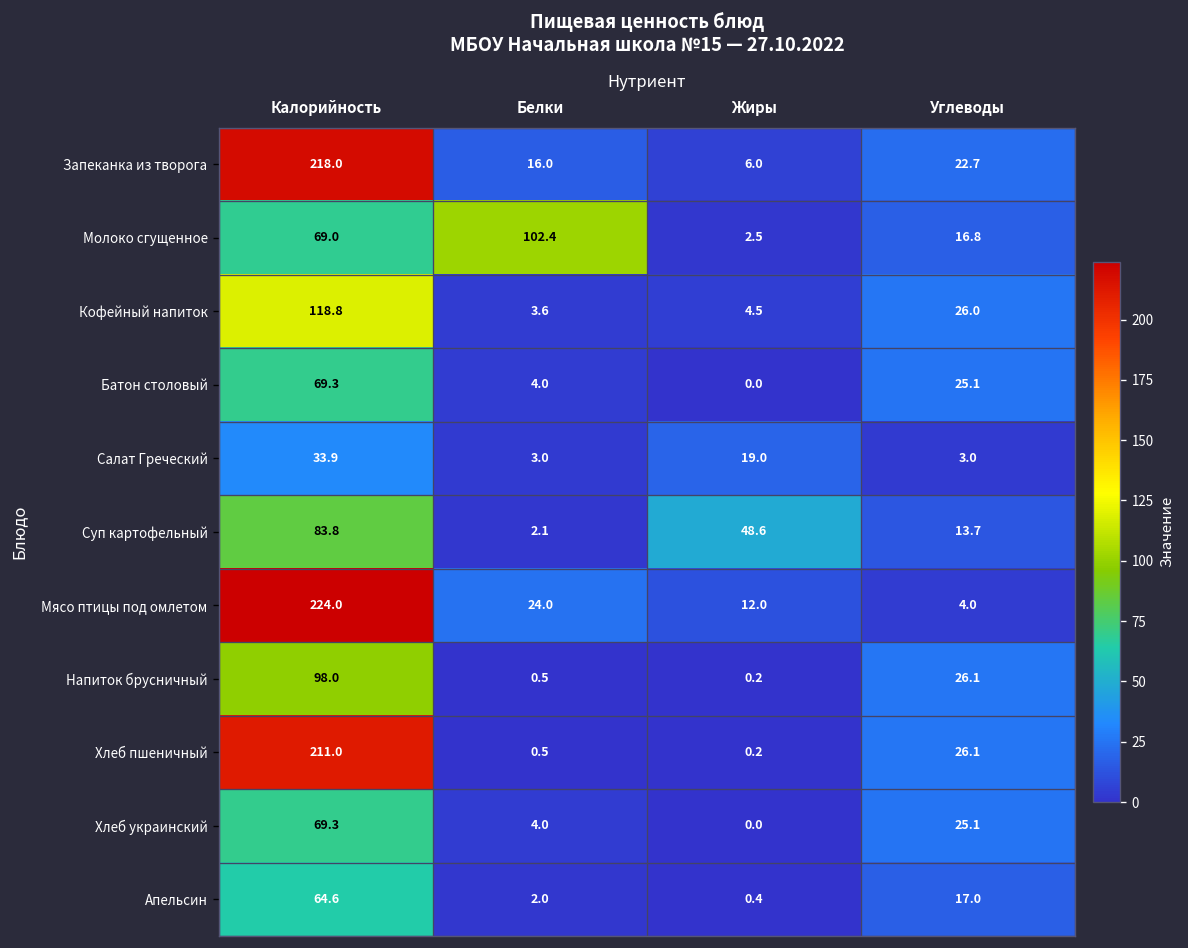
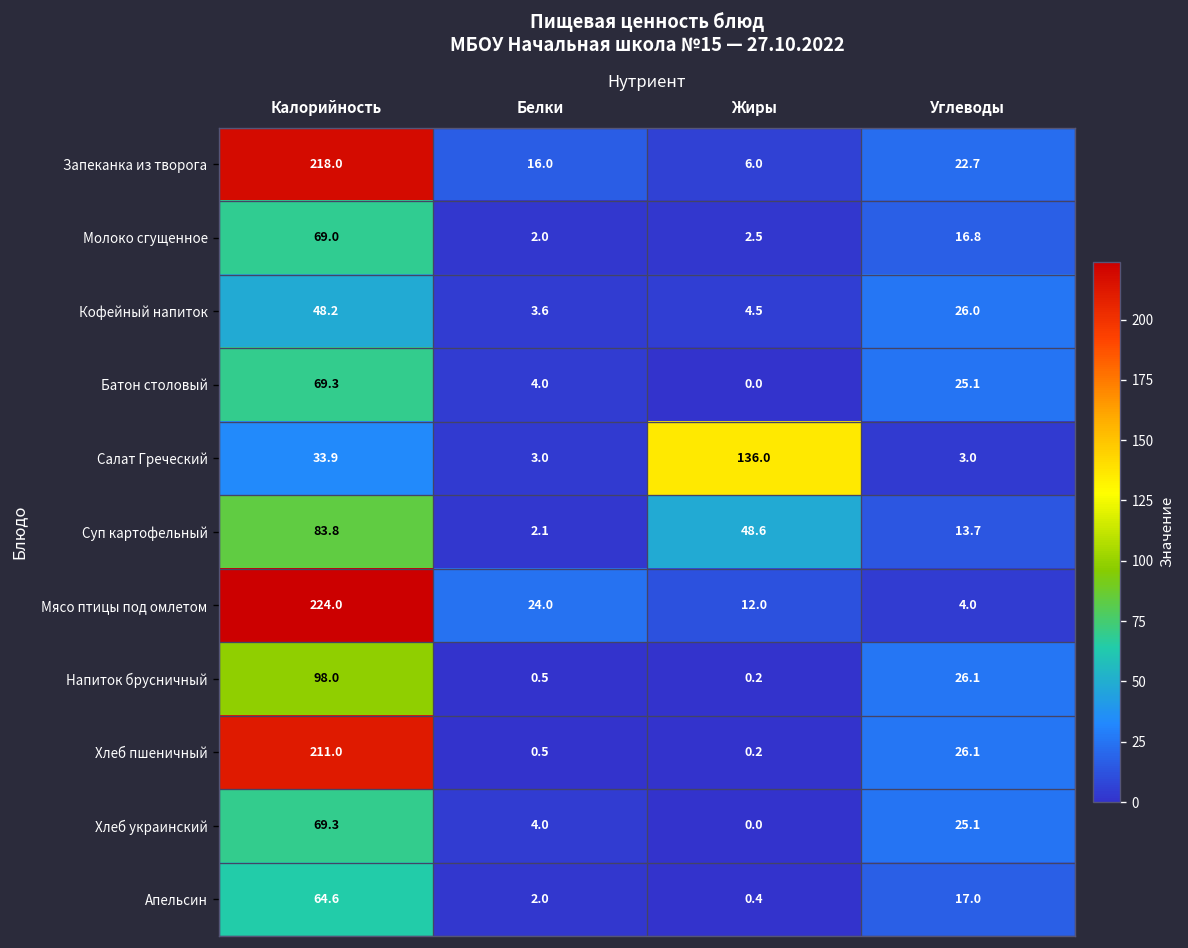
Молоко сгущенное, Белки: 102.4 -> 2.0
Кофейный напиток, Калорийность: 118.8 -> 48.2
Салат Греческий, Жиры: 19.0 -> 136.0
